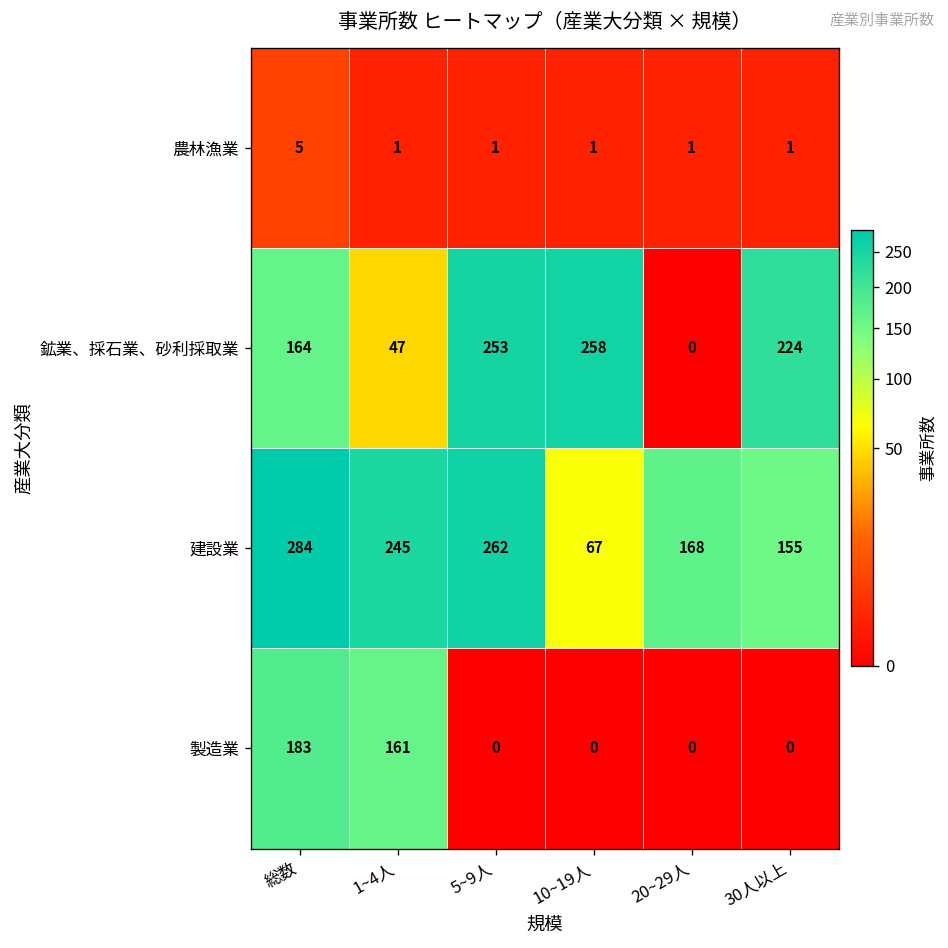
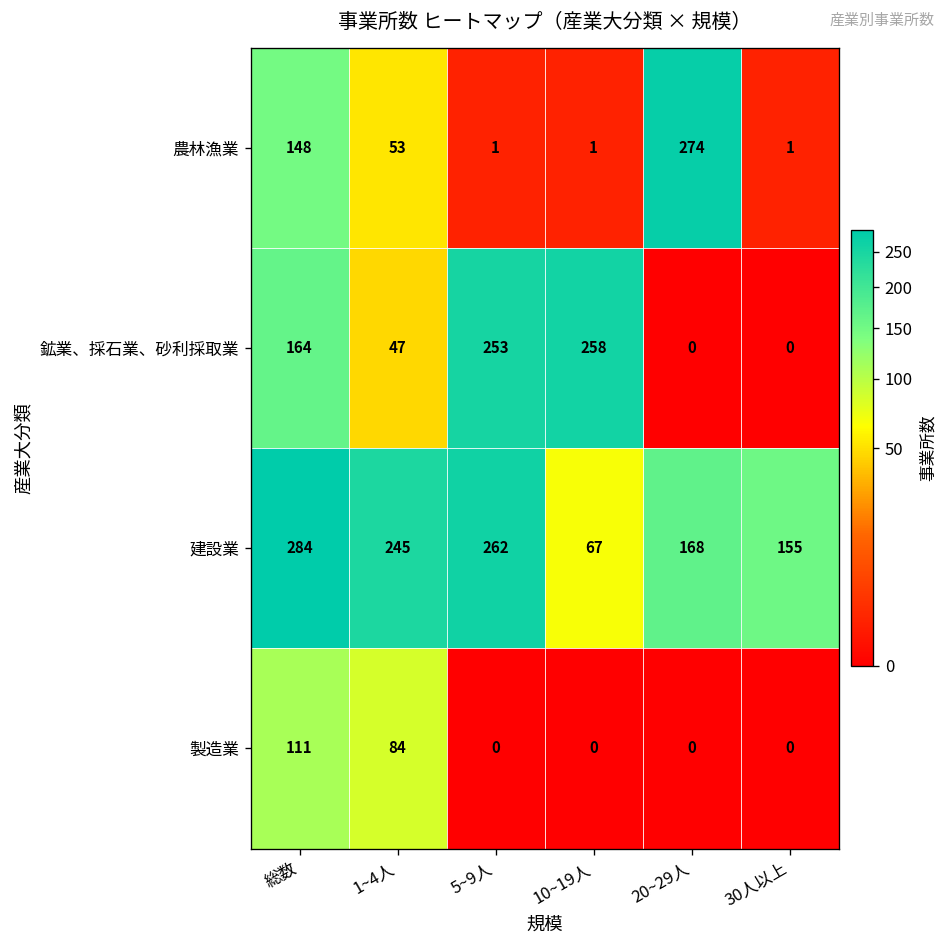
農林漁業, 総数: 5 -> 148
農林漁業, 1~4人: 1 -> 53
農林漁業, 20~29人: 1 -> 274
鉱業、採石業、砂利採取業, 30人以上: 224 -> 0
製造業, 総数: 183 -> 111
製造業, 1~4人: 161 -> 84
